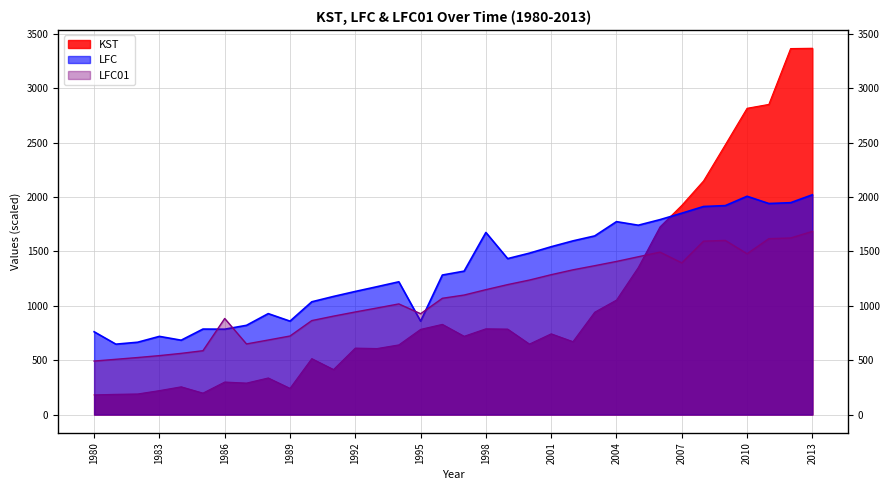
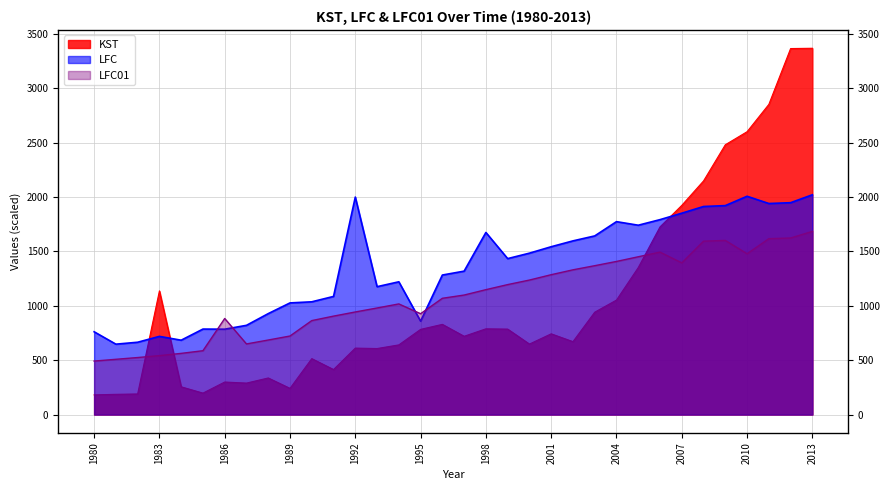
KST, 1983: 220 -> 1140
LFC, 1989: 860 -> 1030
LFC, 1992: 1130 -> 2000
KST, 2010: 2820 -> 2600
